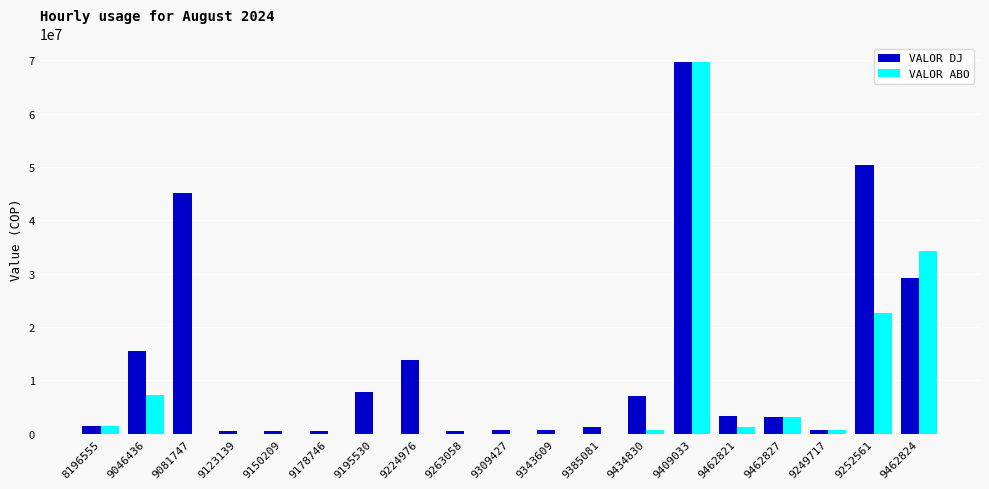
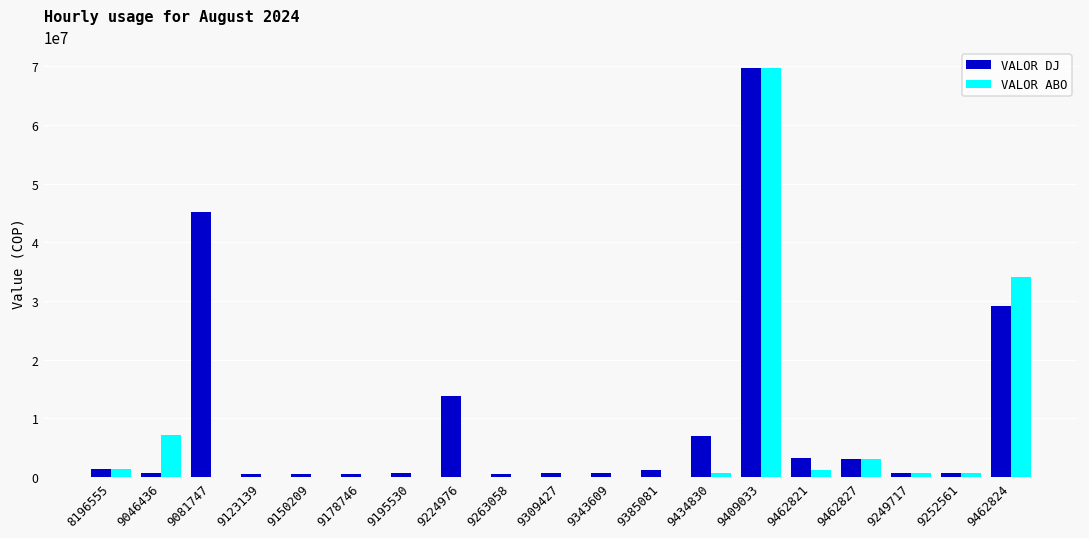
VALOR DJ, 9046436: 15000000 -> 1000000
VALOR DJ, 9195530: 8000000 -> 1000000
VALOR DJ, 9252561: 50000000 -> 1000000
VALOR ABO, 9252561: 23000000 -> 1000000
